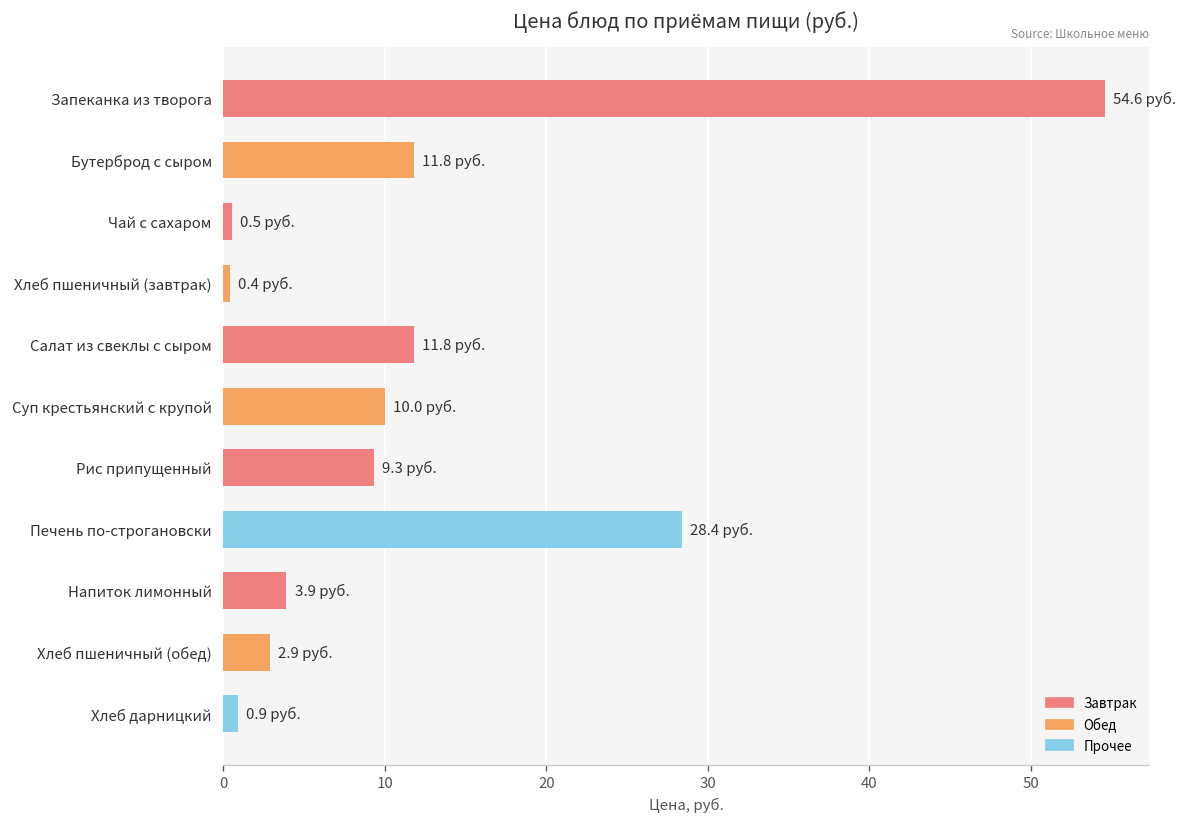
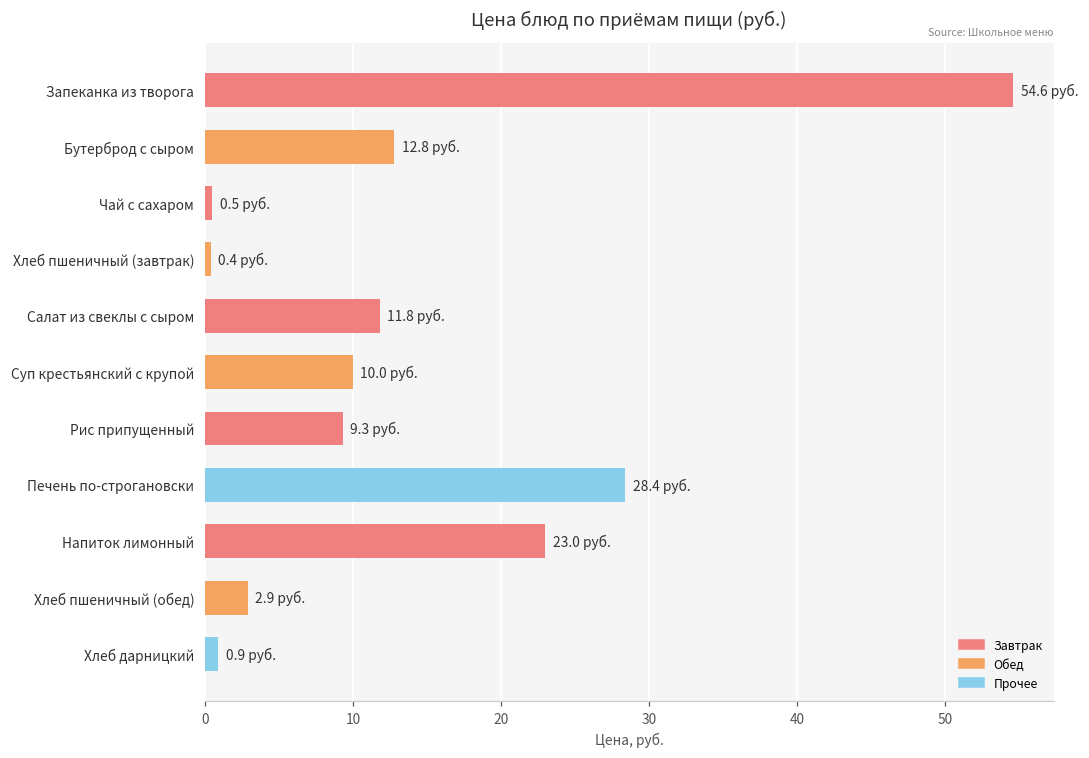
Бутерброд с сыром: 11.8 -> 12.8
Напиток лимонный: 3.9 -> 23.0
